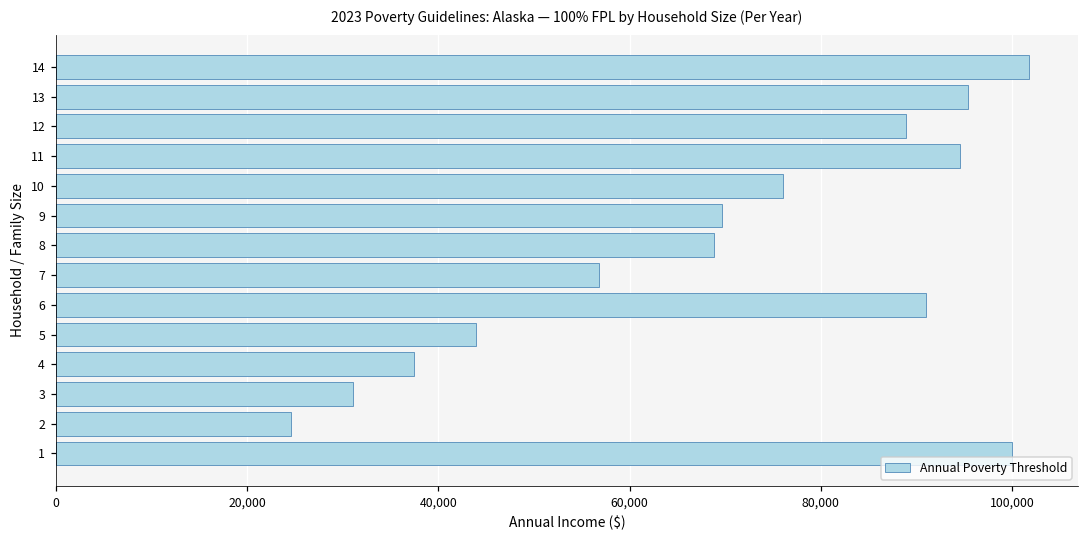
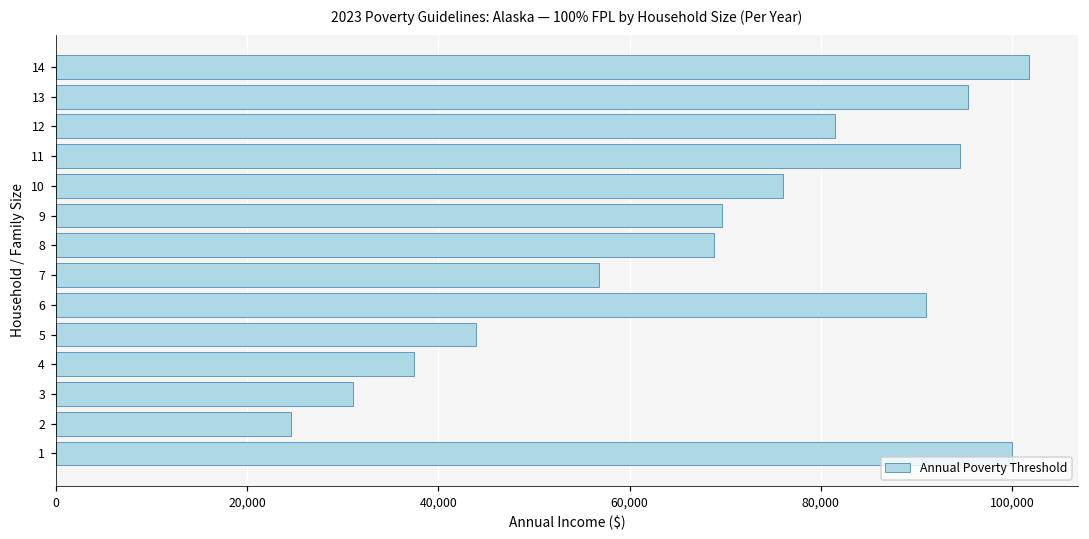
12: 89,000 -> 81,000
